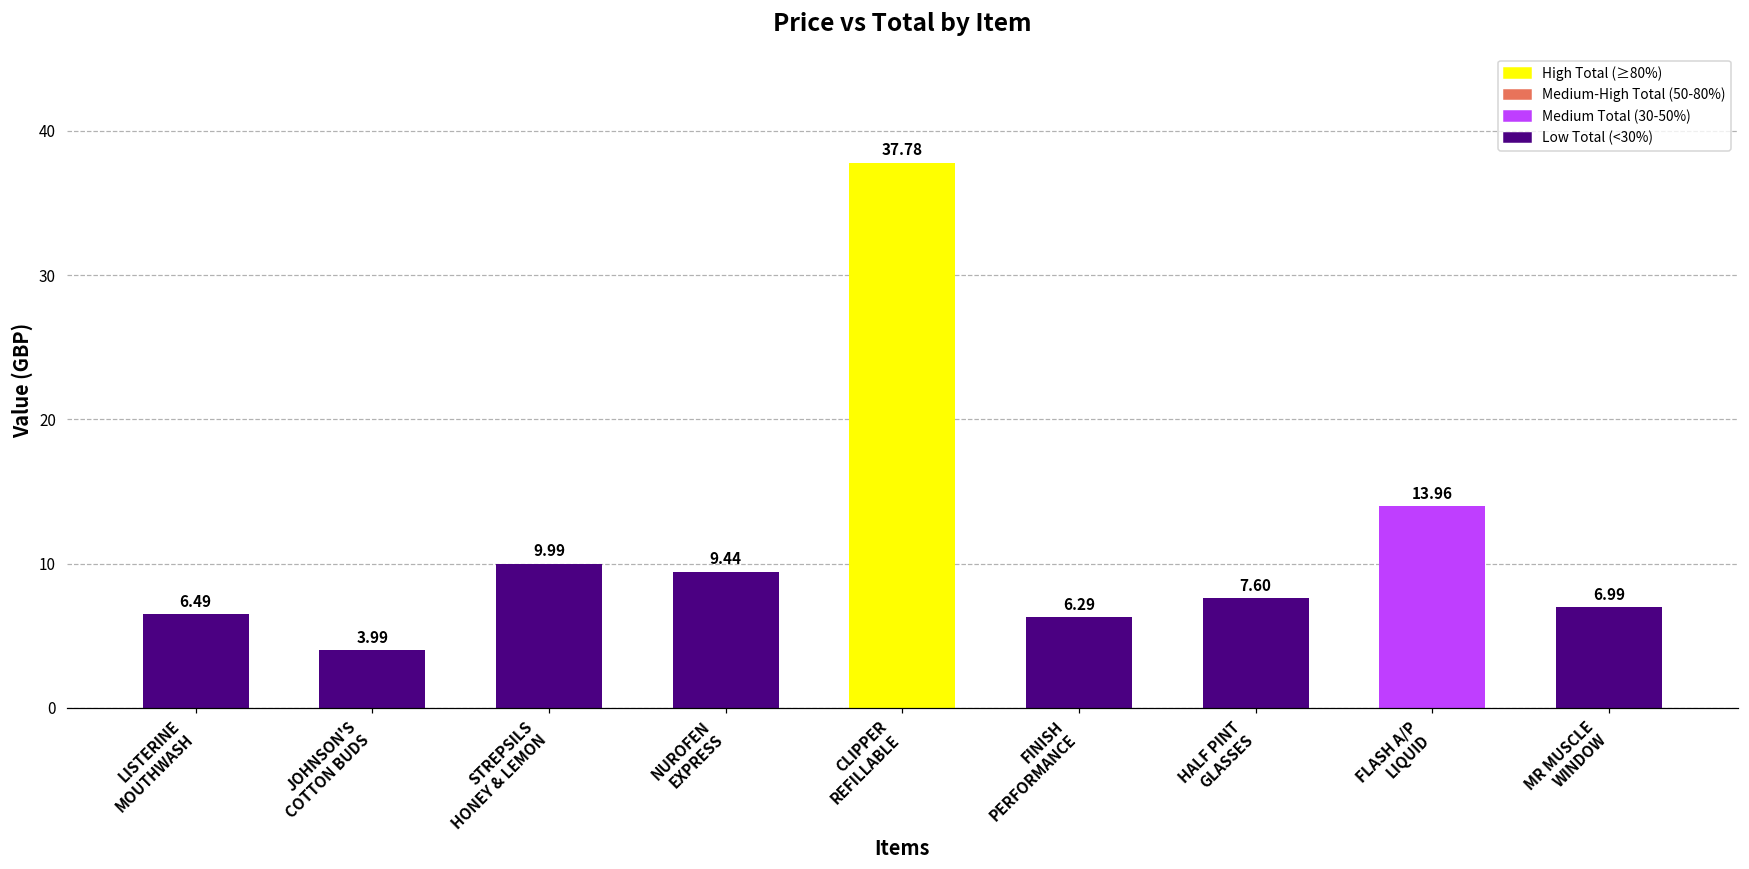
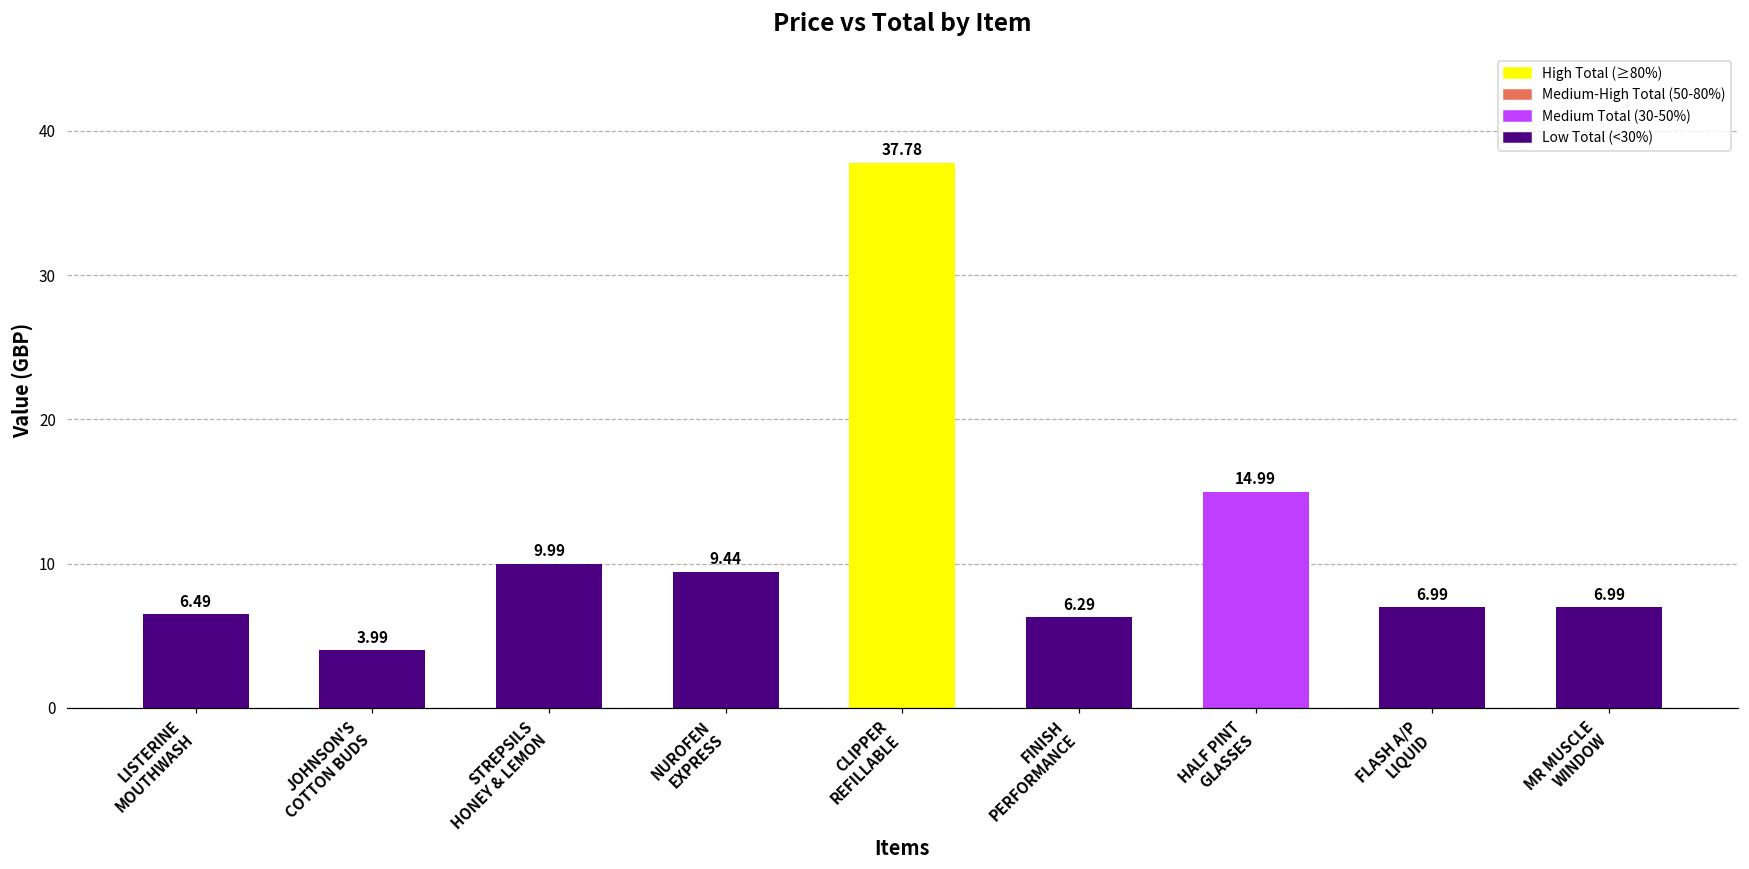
HALF PINT GLASSES: 7.60 -> 14.99
FLASH A/P LIQUID: 13.96 -> 6.99
